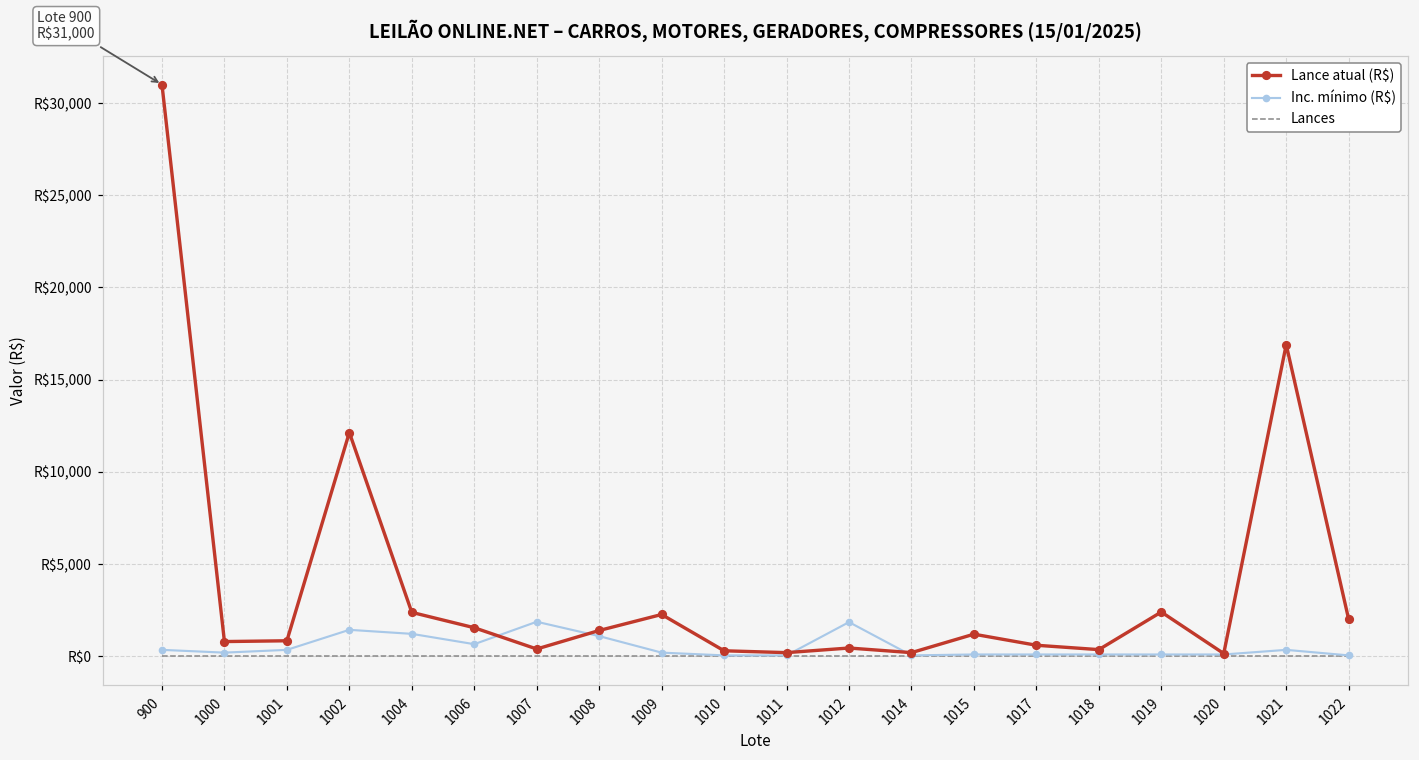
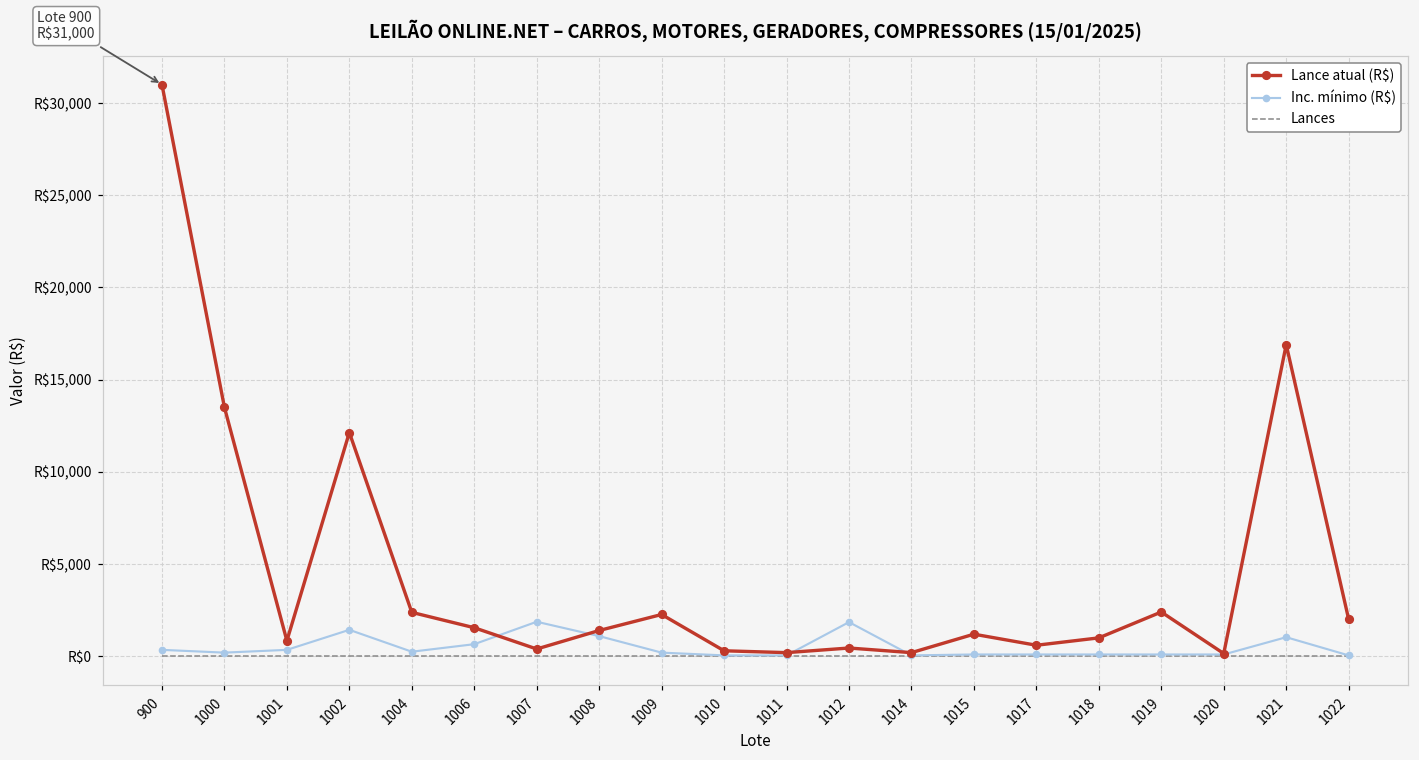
Lance atual (R$), 1000: R$800 -> R$13,500
Inc. mínimo (R$), 1004: R$1,200 -> R$300
Lance atual (R$), 1018: R$400 -> R$1,000
Inc. mínimo (R$), 1021: R$400 -> R$1,000
